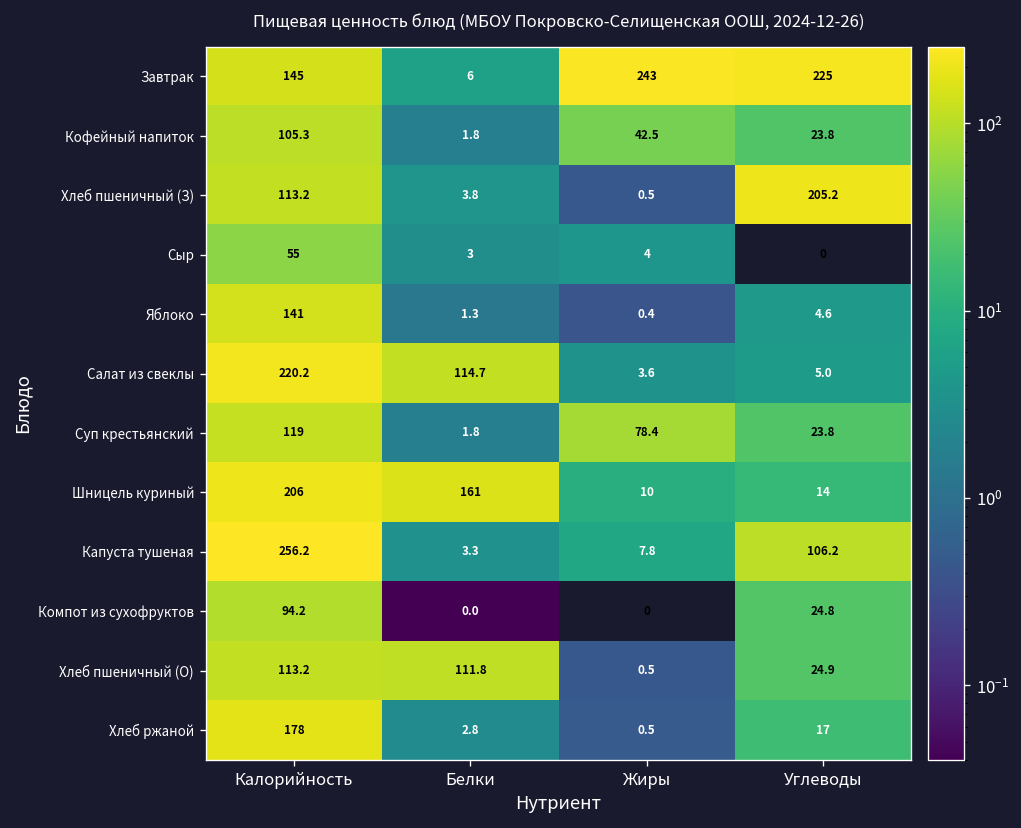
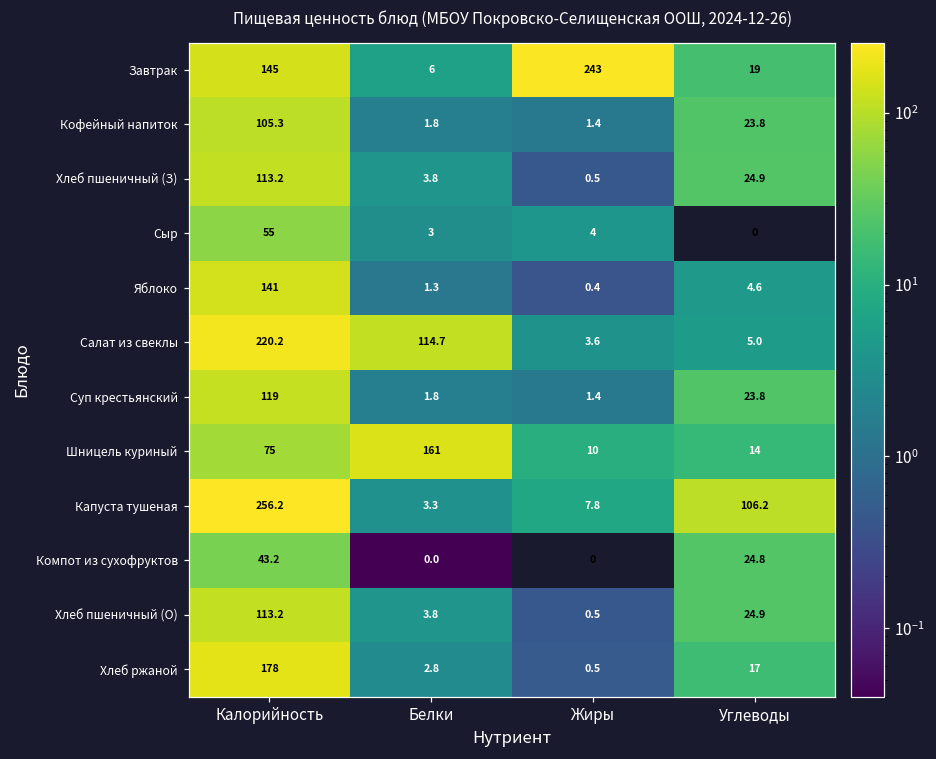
Завтрак, Углеводы: 225 -> 19
Кофейный напиток, Жиры: 42.5 -> 1.4
Хлеб пшеничный (З), Углеводы: 205.2 -> 24.9
Суп крестьянский, Жиры: 78.4 -> 1.4
Шницель куриный, Калорийность: 206 -> 75
Компот из сухофруктов, Калорийность: 94.2 -> 43.2
Хлеб пшеничный (О), Белки: 111.8 -> 3.8
